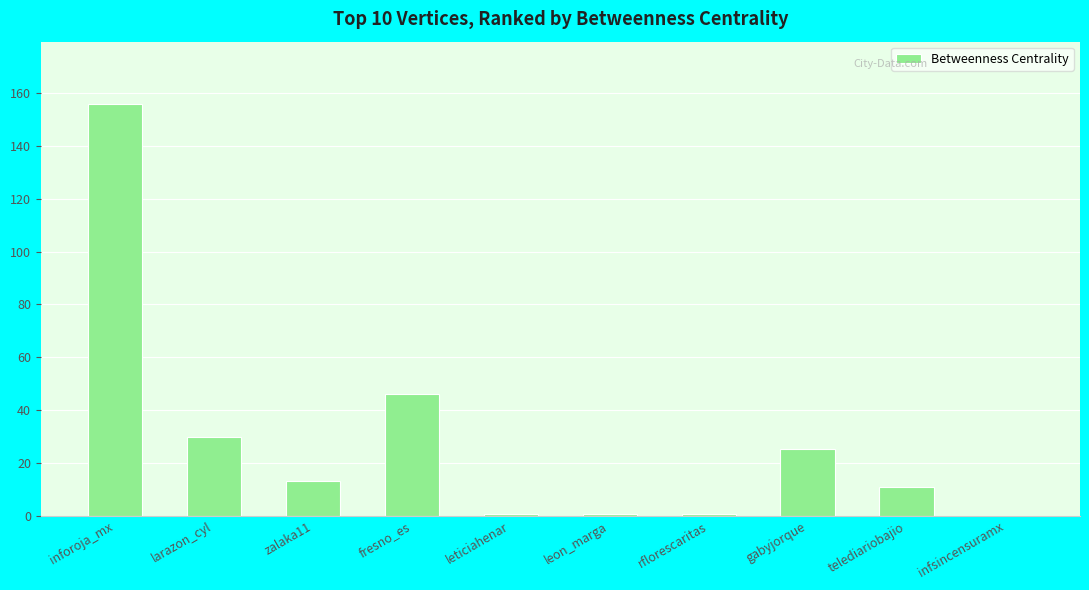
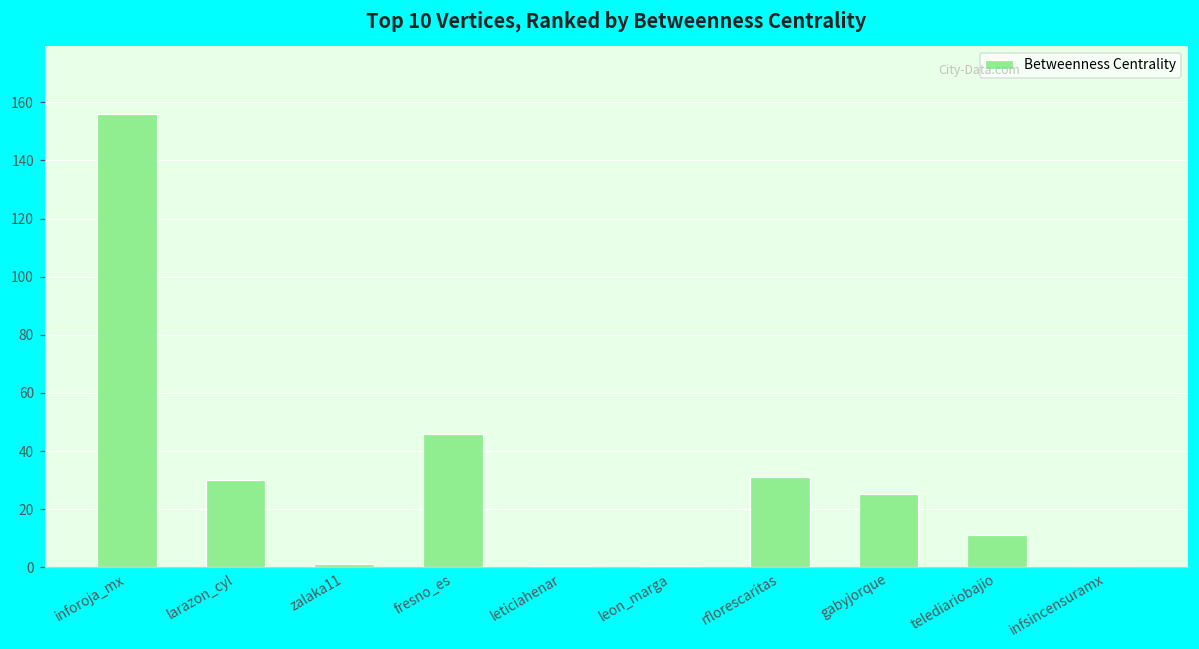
zalaka11: 13 -> 1
rflorescaritas: 1 -> 31
